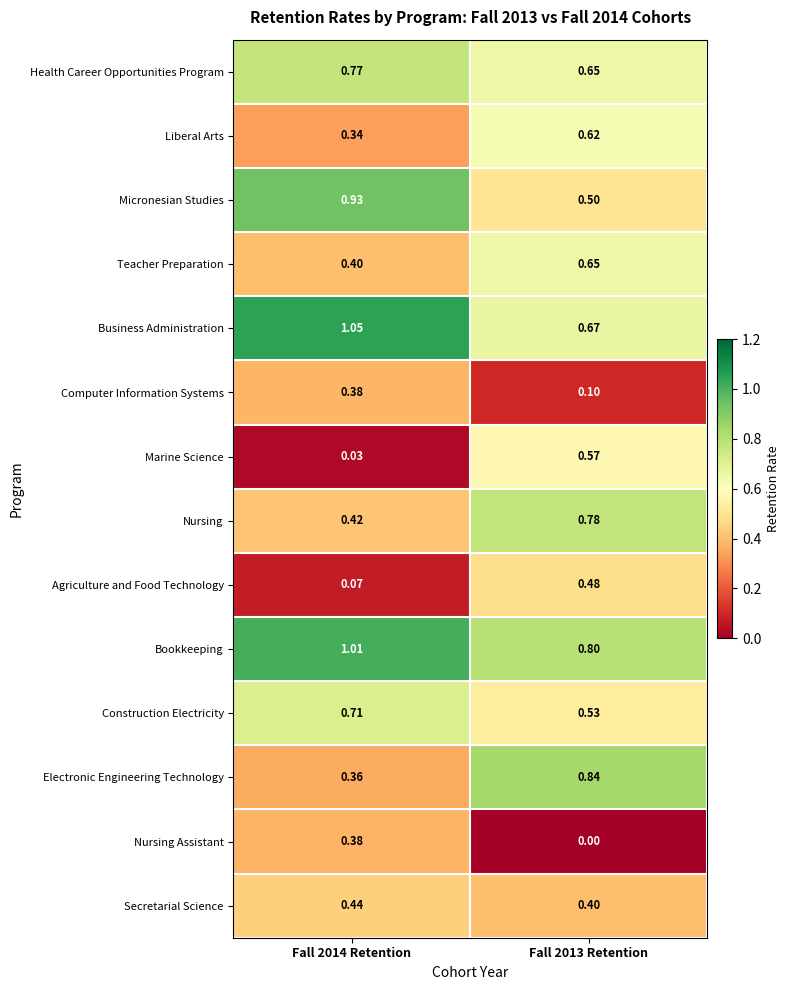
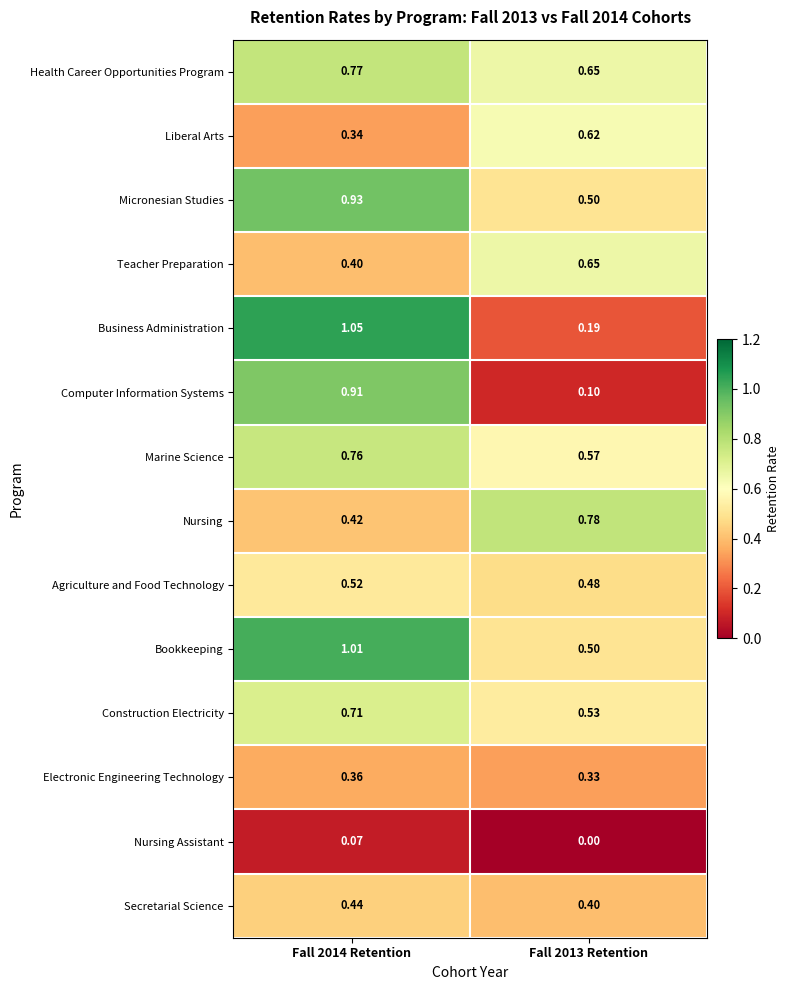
Business Administration, Fall 2013 Retention: 0.67 -> 0.19
Computer Information Systems, Fall 2014 Retention: 0.38 -> 0.91
Marine Science, Fall 2014 Retention: 0.03 -> 0.76
Agriculture and Food Technology, Fall 2014 Retention: 0.07 -> 0.52
Bookkeeping, Fall 2013 Retention: 0.80 -> 0.50
Electronic Engineering Technology, Fall 2013 Retention: 0.84 -> 0.33
Nursing Assistant, Fall 2014 Retention: 0.38 -> 0.07
